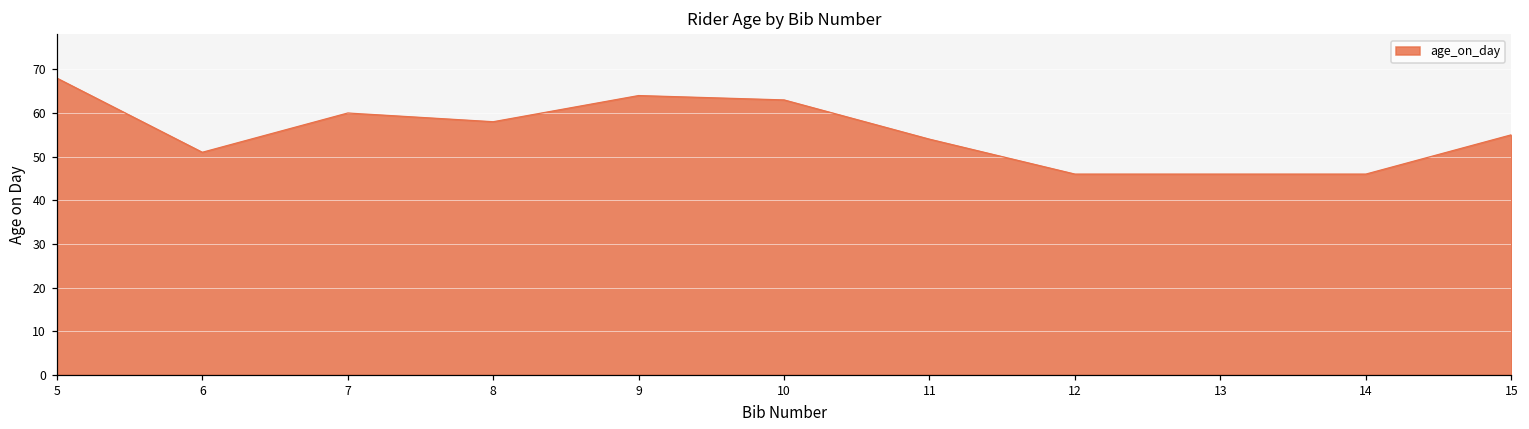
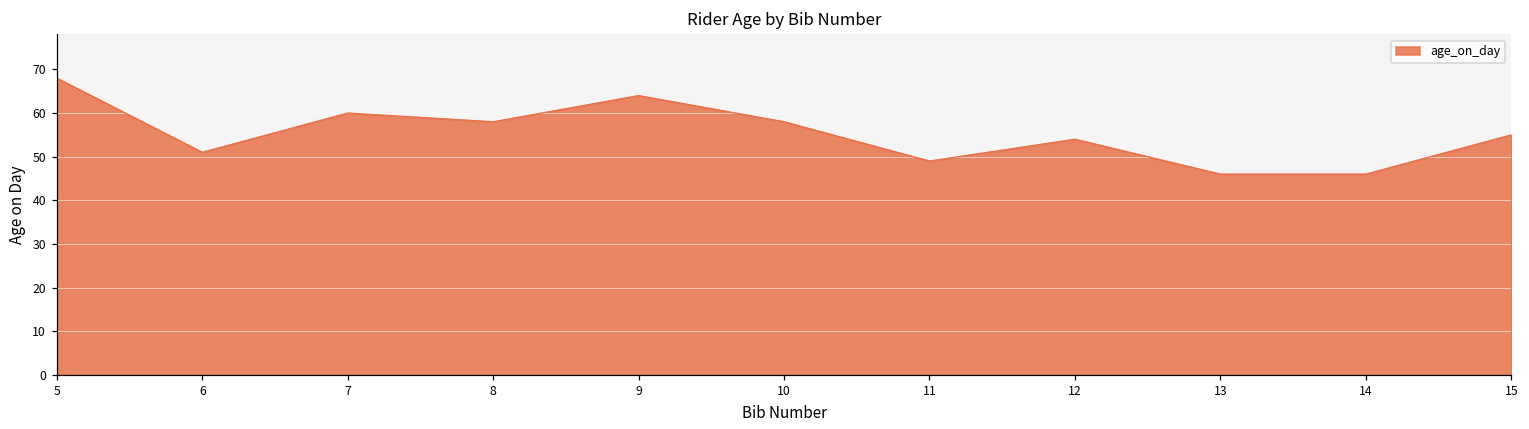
10: 63 -> 58
11: 54 -> 49
12: 46 -> 54
